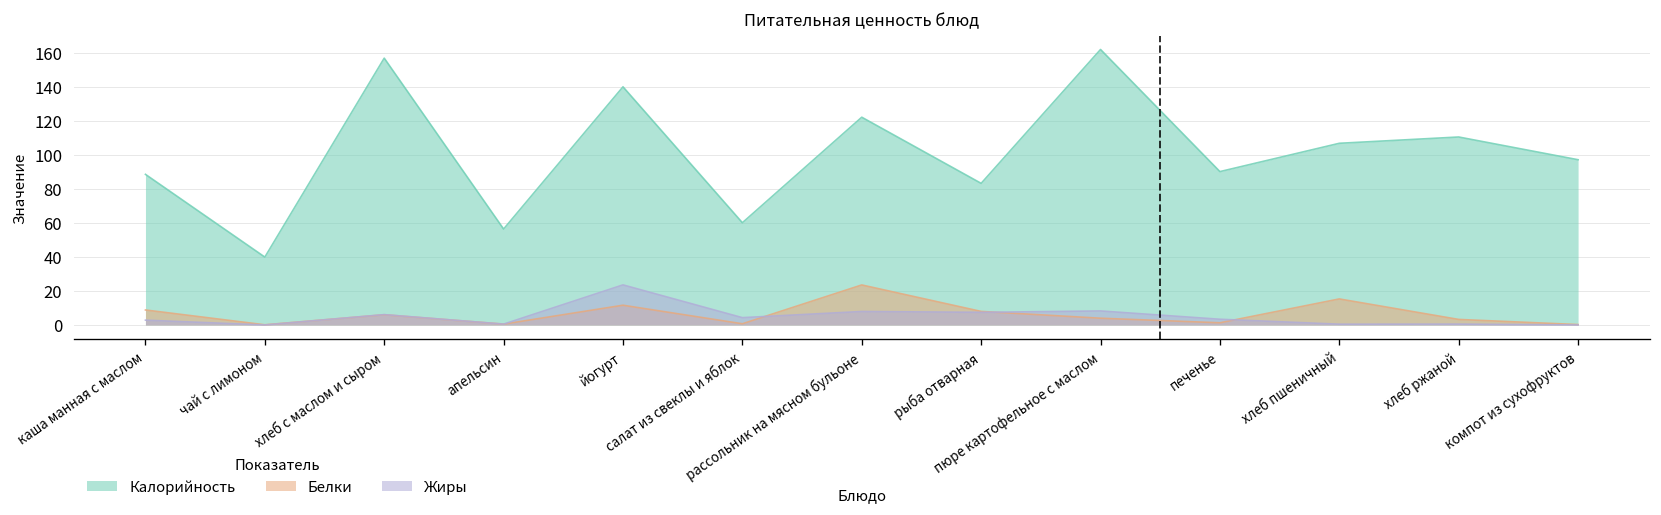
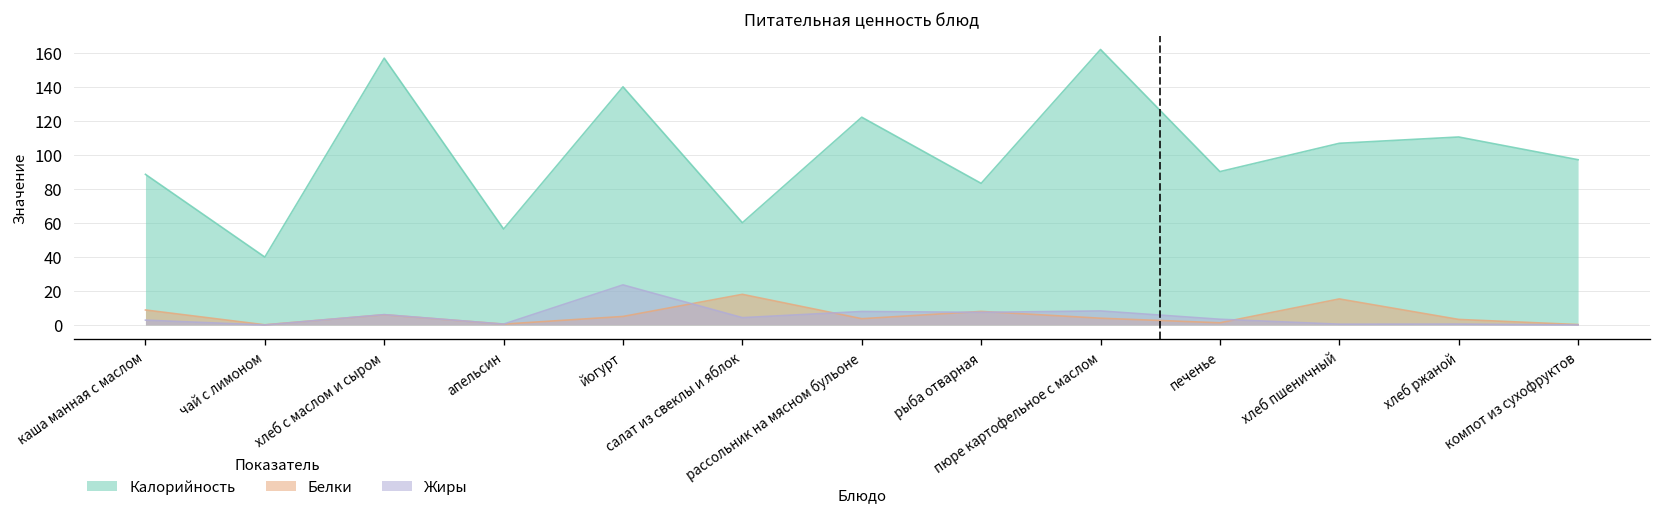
Белки, йогурт: 12 -> 5
Белки, салат из свеклы и яблок: 1 -> 18
Белки, рассольник на мясном бульоне: 24 -> 4
